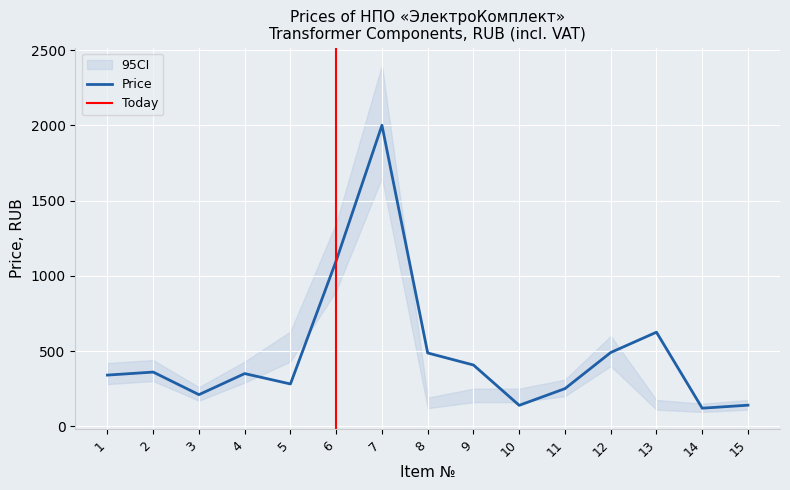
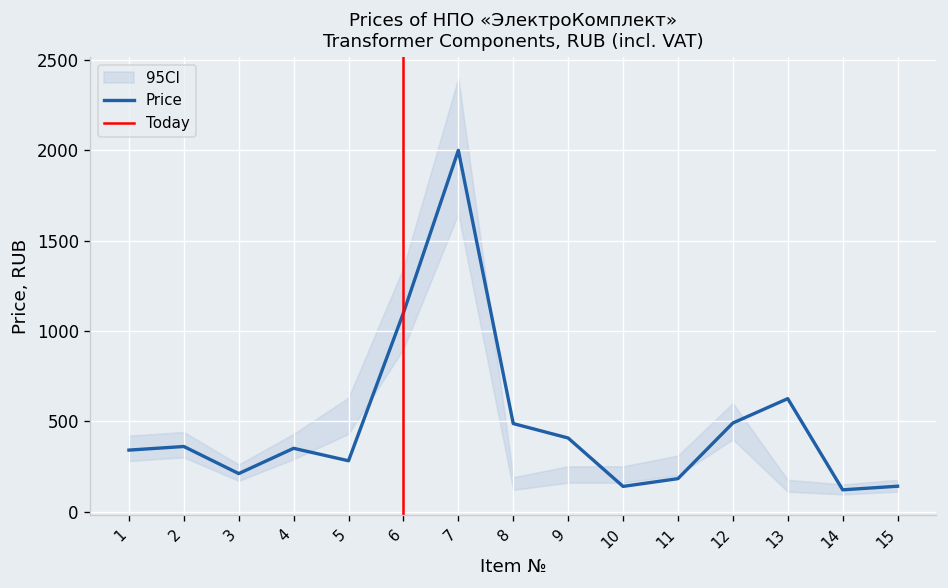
Price, 11: 250 -> 180
